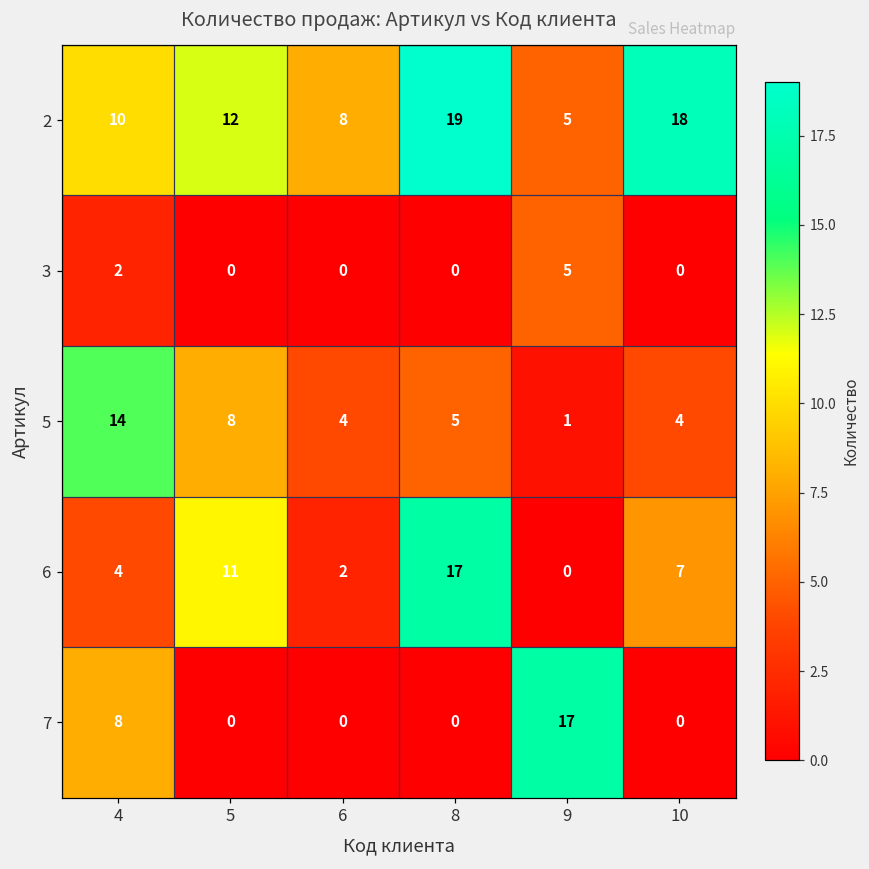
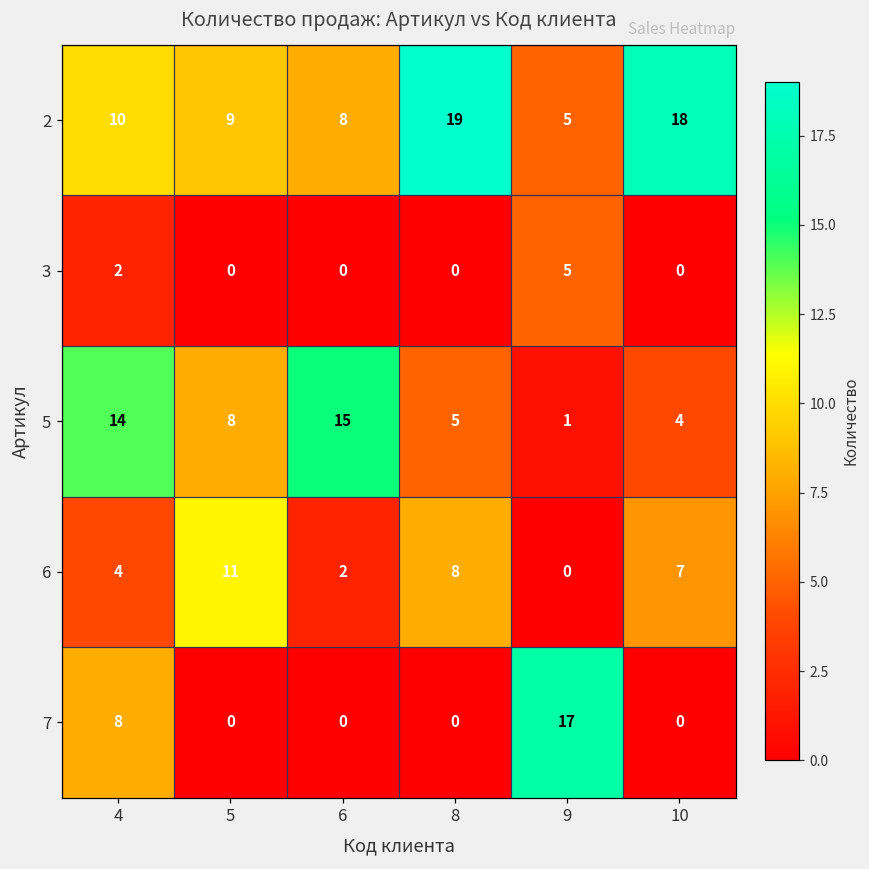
2, 5: 12 -> 9
5, 6: 4 -> 15
6, 8: 17 -> 8
